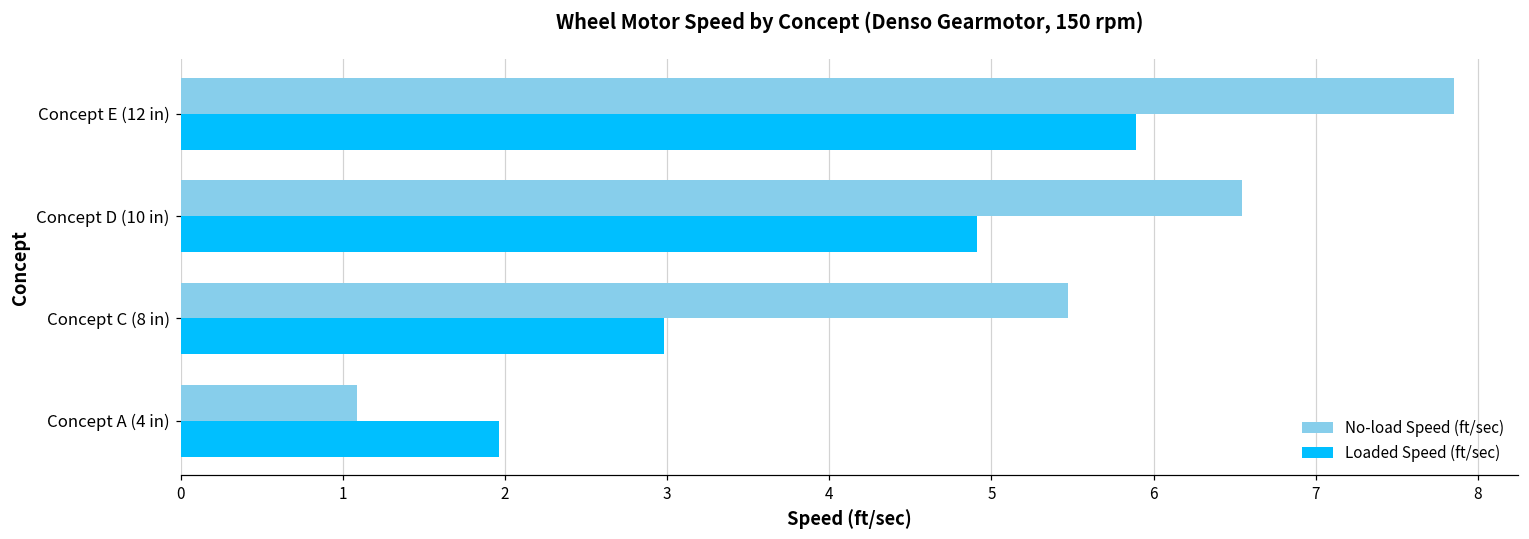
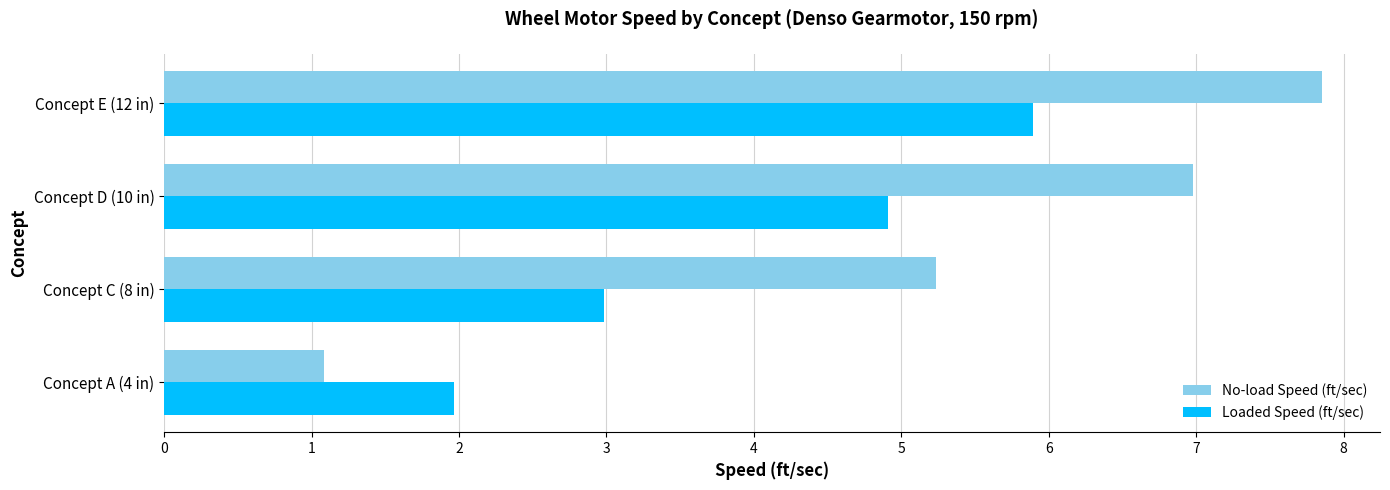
No-load Speed (ft/sec), Concept D (10 in): 6.54 -> 6.98
No-load Speed (ft/sec), Concept C (8 in): 5.47 -> 5.24
